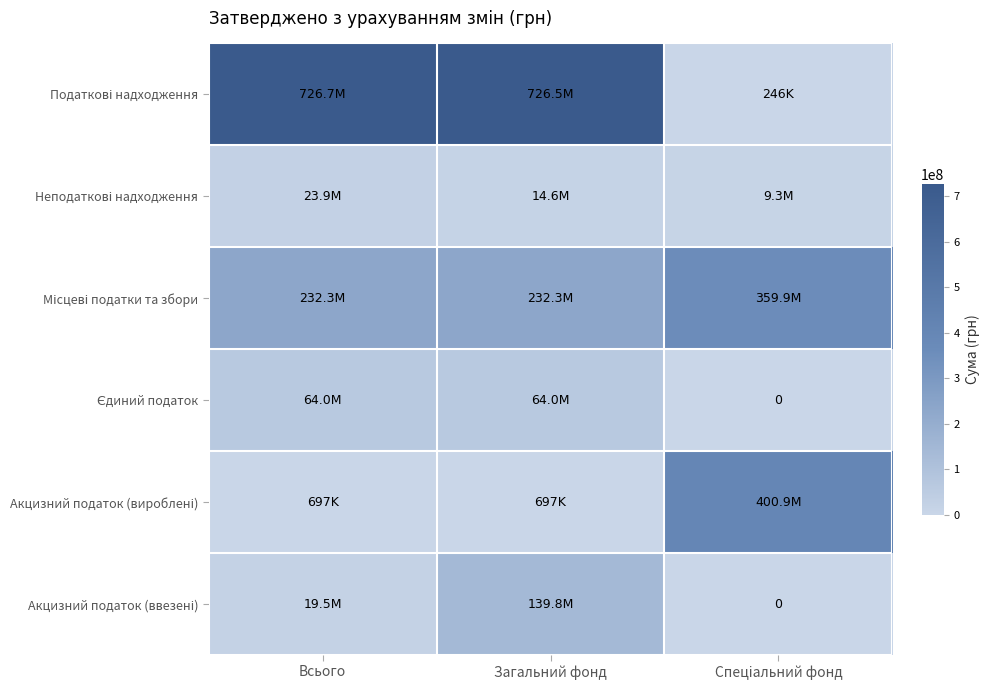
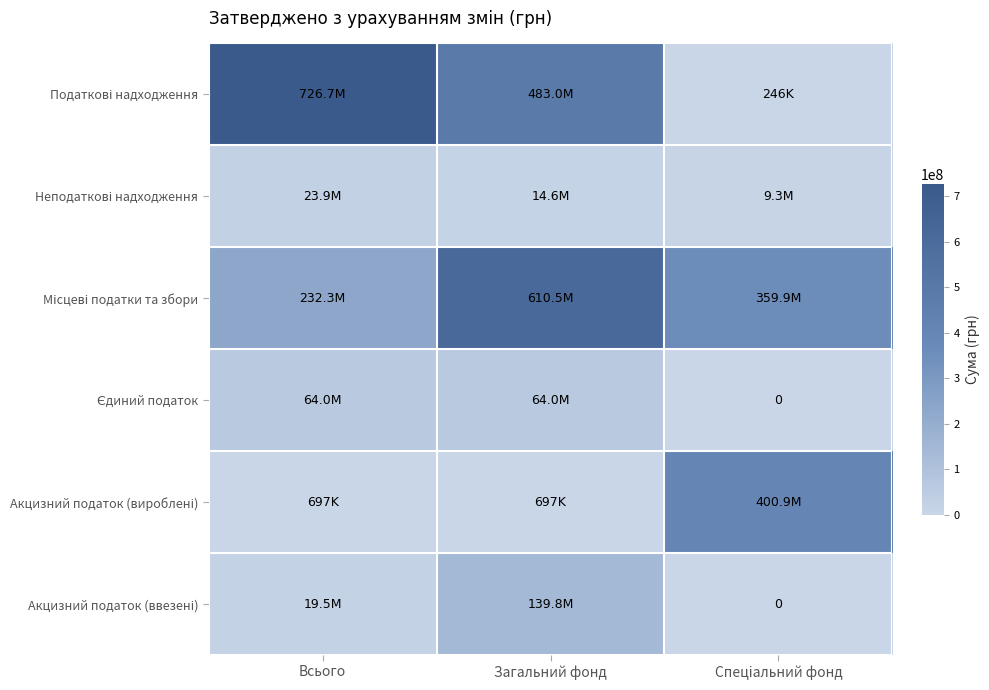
Податкові надходження, Загальний фонд: 726.5M -> 483.0M
Місцеві податки та збори, Загальний фонд: 232.3M -> 610.5M
